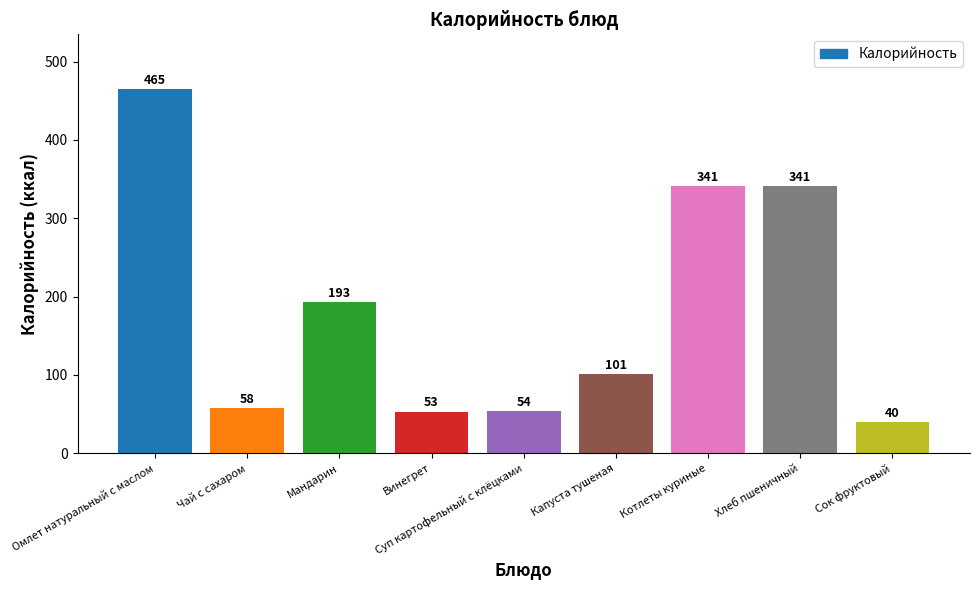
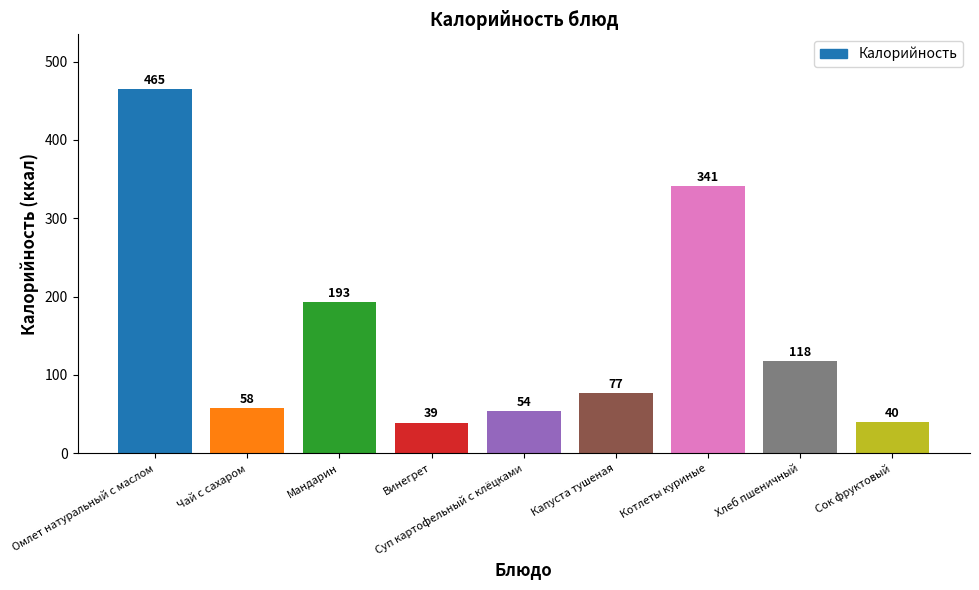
Винегрет: 53 -> 39
Капуста тушеная: 101 -> 77
Хлеб пшеничный: 341 -> 118
